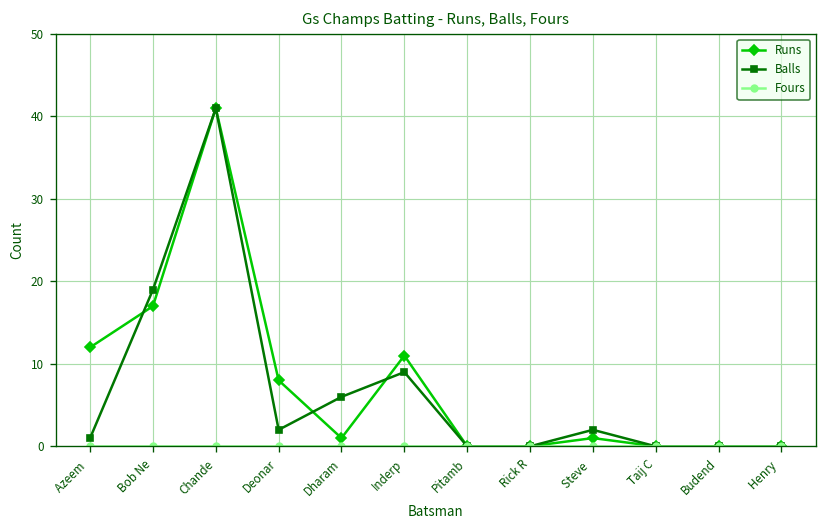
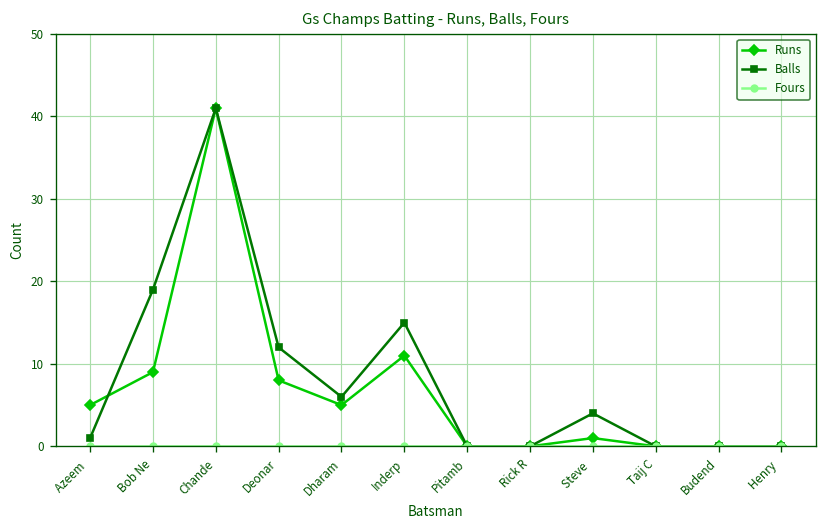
Runs, Azeem: 12 -> 5
Runs, Bob Ne: 17 -> 9
Balls, Deonar: 2 -> 12
Runs, Dharam: 1 -> 5
Balls, Inderp: 9 -> 15
Balls, Steve: 2 -> 4
